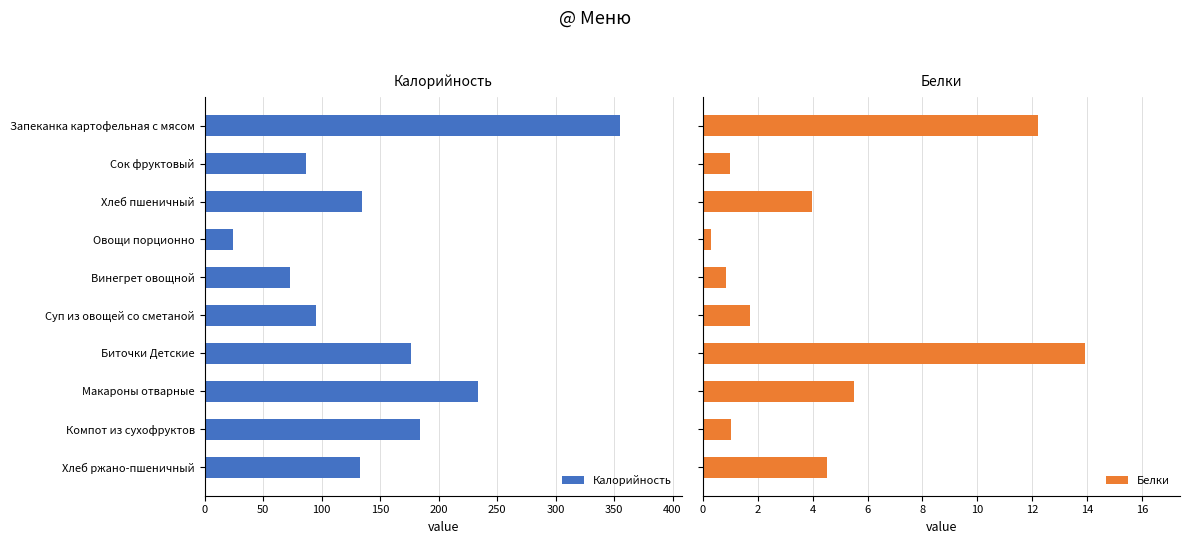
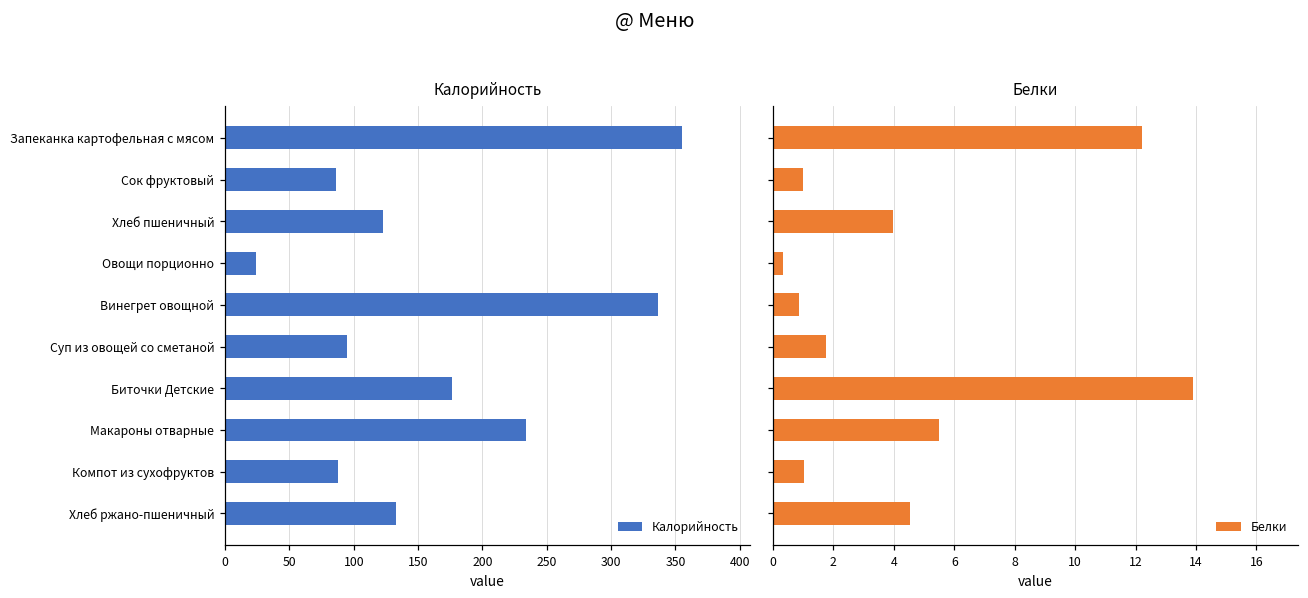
Калорийность, Хлеб пшеничный: 134 -> 123
Калорийность, Винегрет овощной: 73 -> 337
Калорийность, Компот из сухофруктов: 184 -> 88
